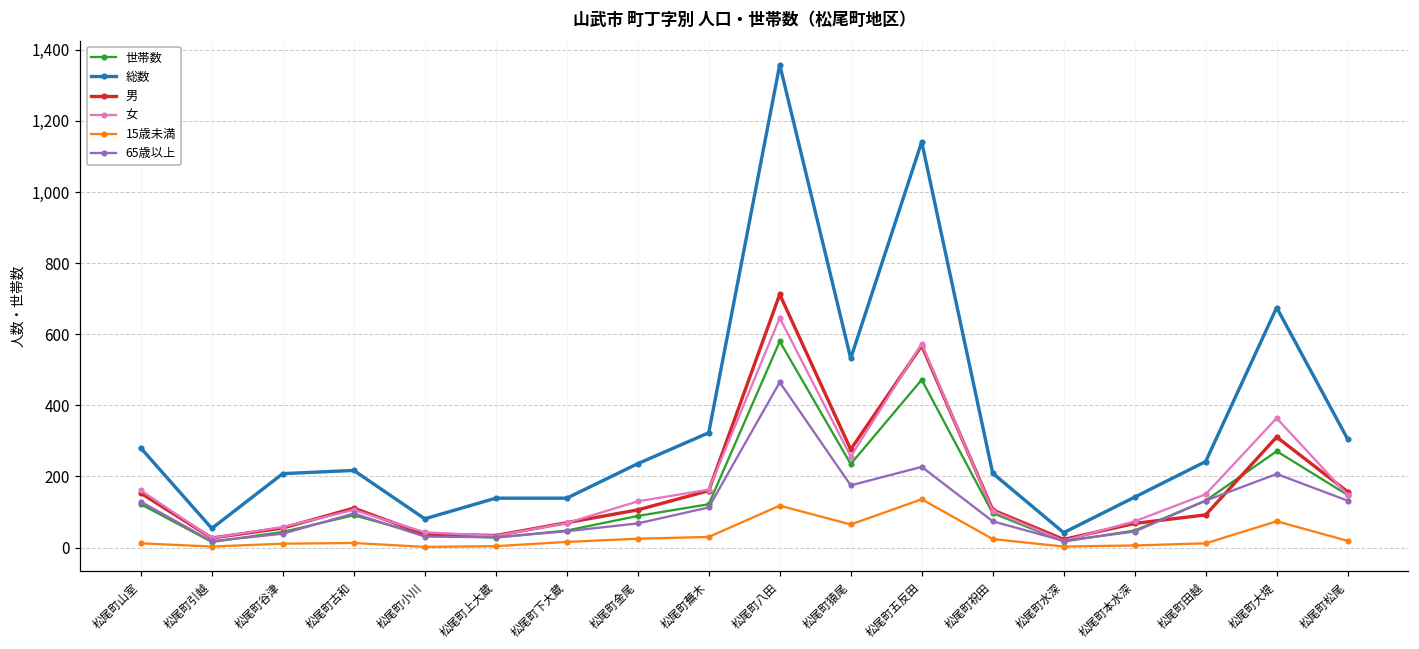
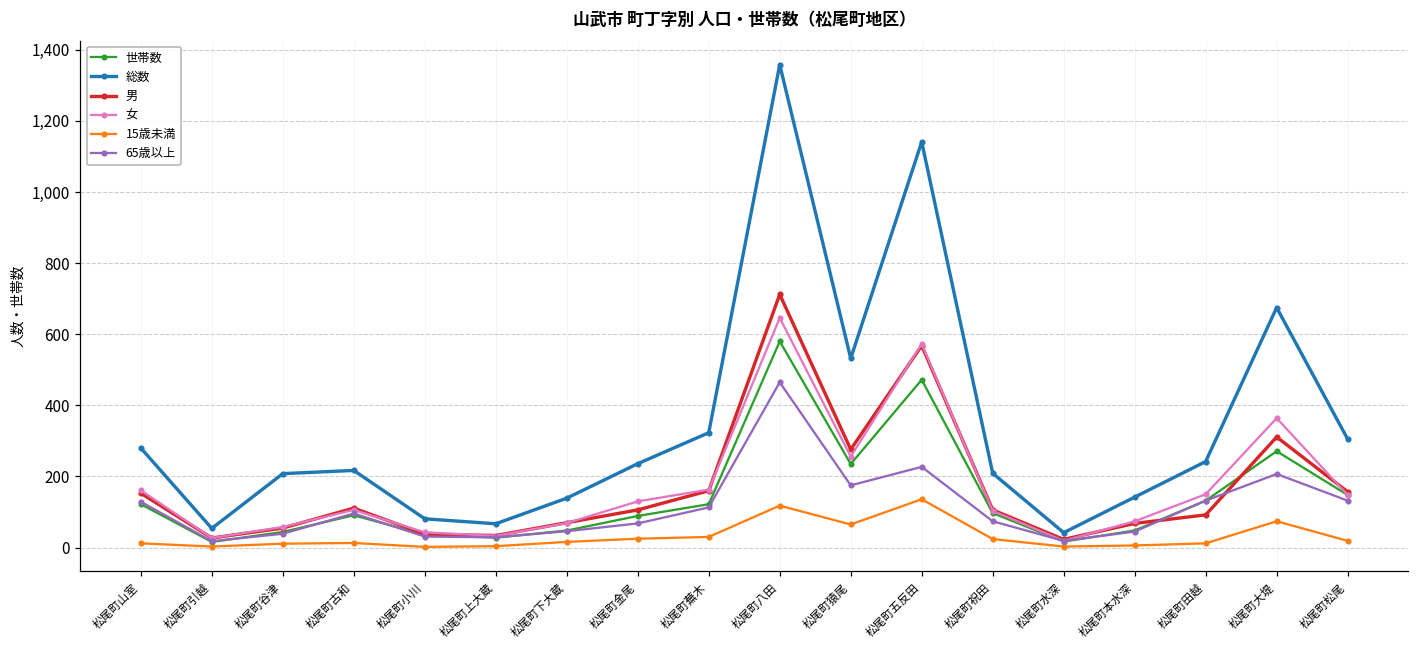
総数, 松尾町上大蔵: 140 -> 70
